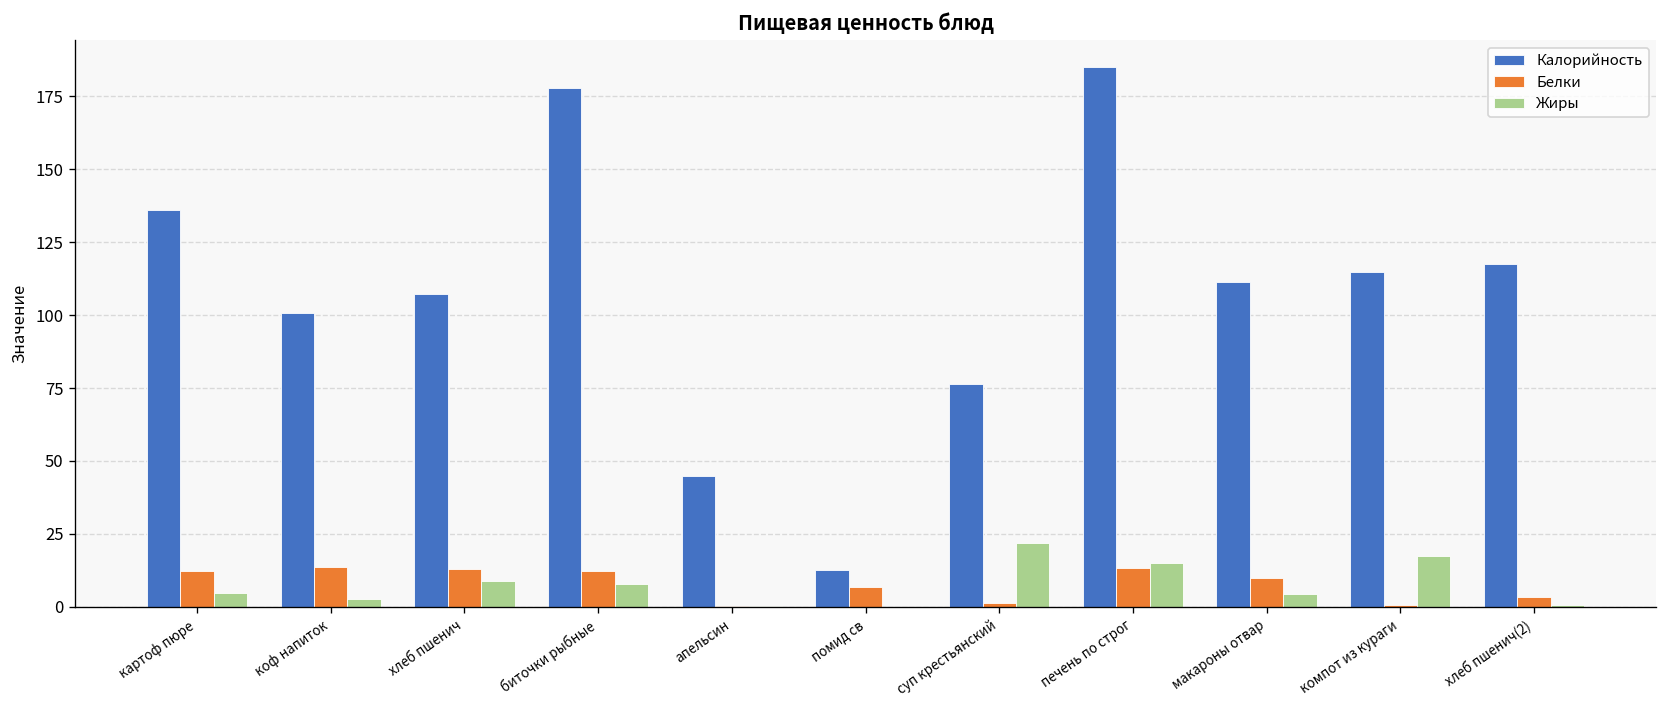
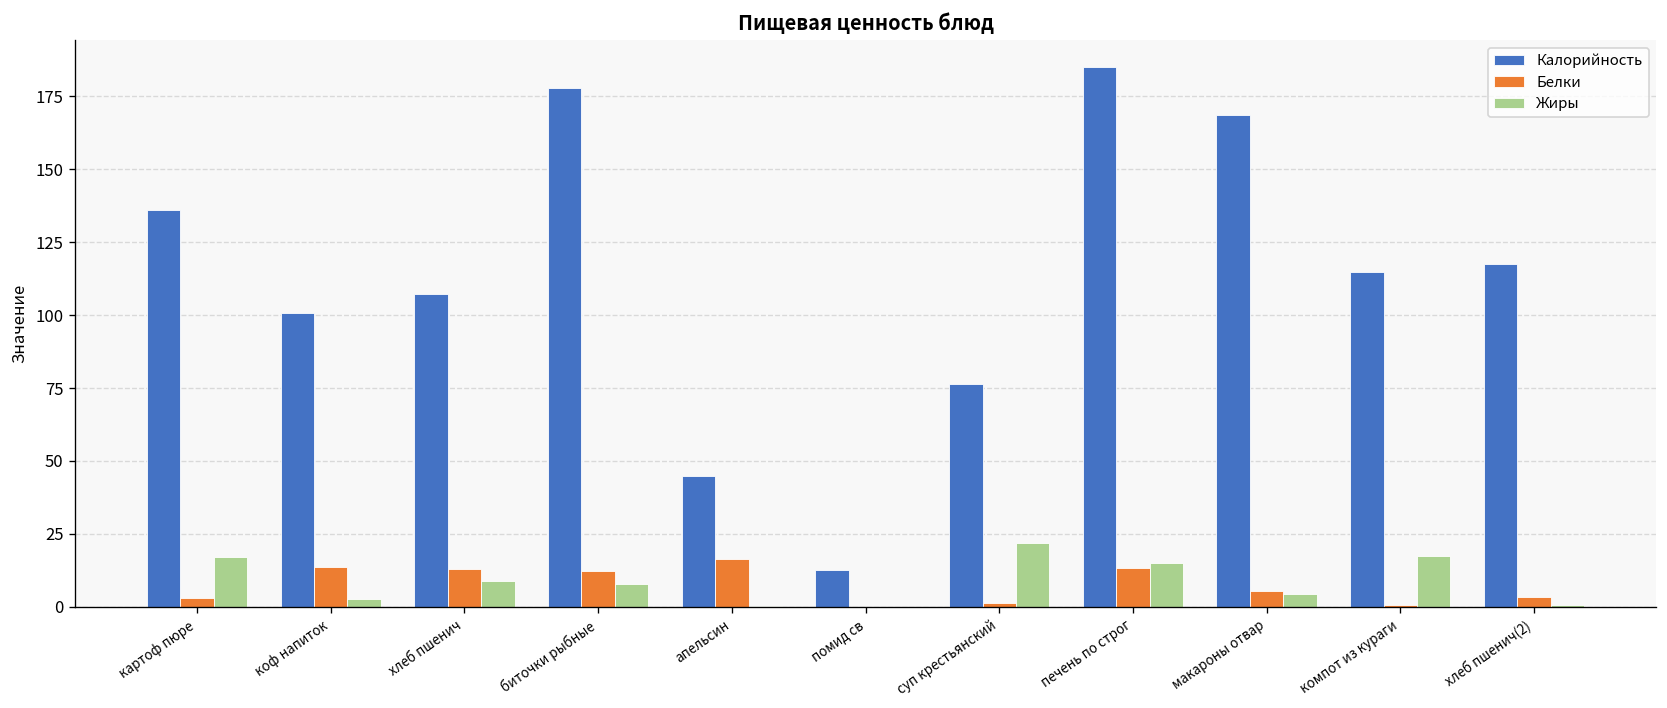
Белки, картоф пюре: 12 -> 3
Жиры, картоф пюре: 5 -> 17
Белки, апельсин: 0 -> 17
Белки, помид св: 7 -> 0
Калорийность, макароны отвар: 111 -> 168
Белки, макароны отвар: 10 -> 6
